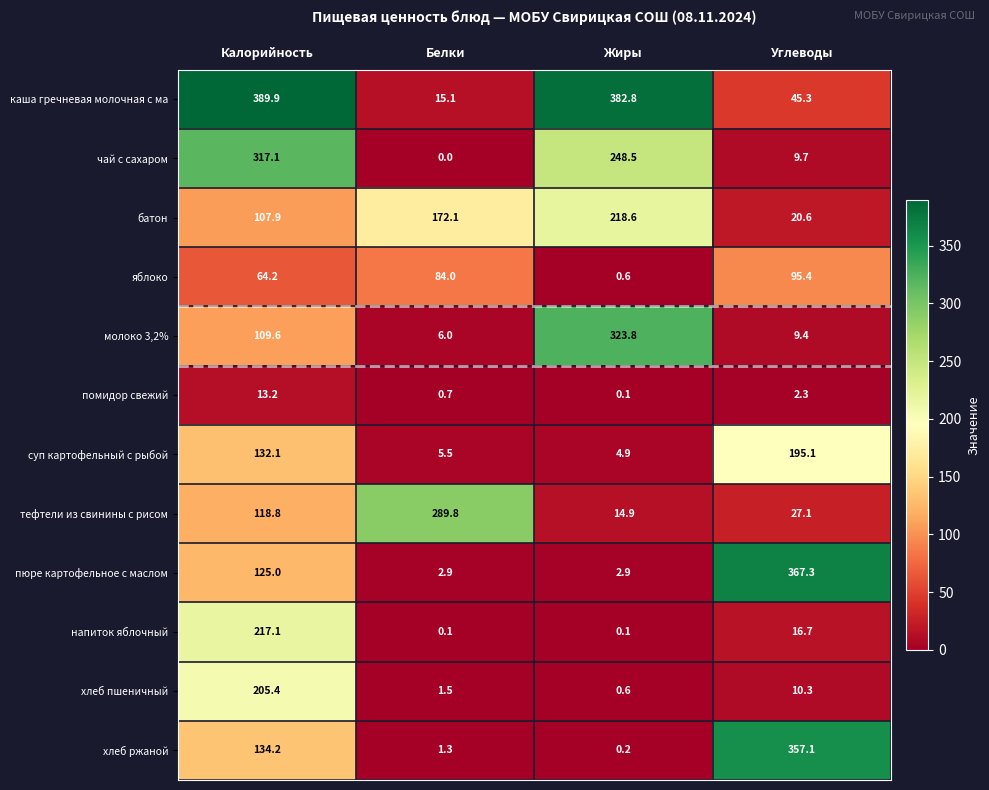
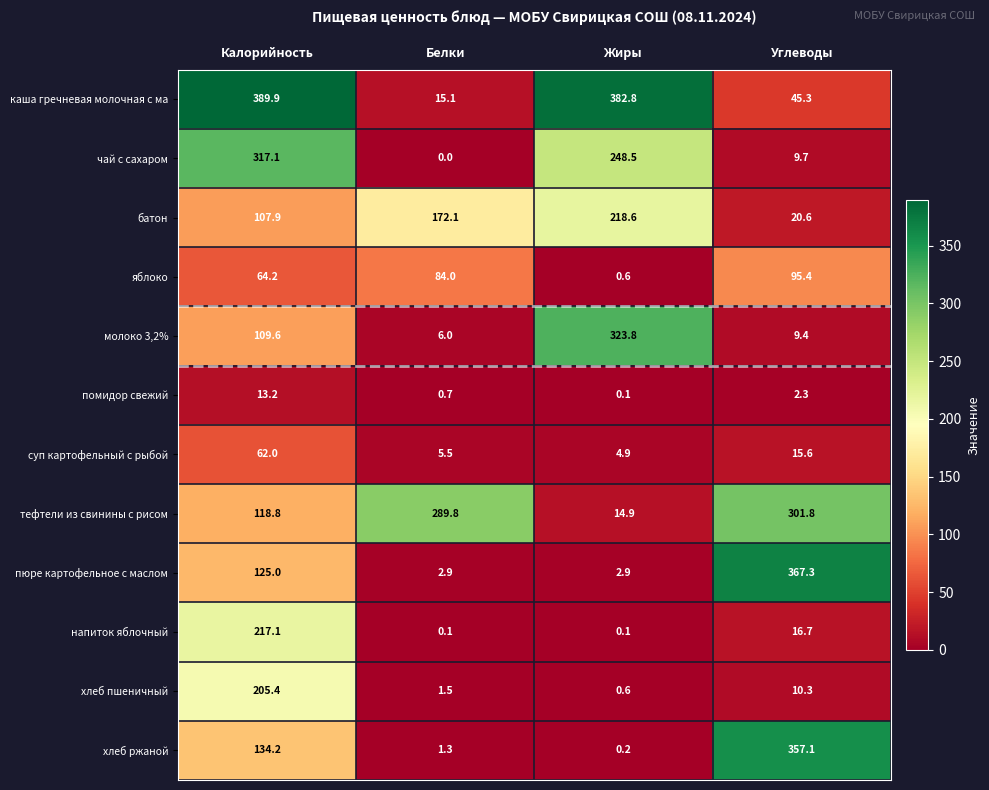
суп картофельный с рыбой, Калорийность: 132.1 -> 62.0
суп картофельный с рыбой, Углеводы: 195.1 -> 15.6
тефтели из свинины с рисом, Углеводы: 27.1 -> 301.8
